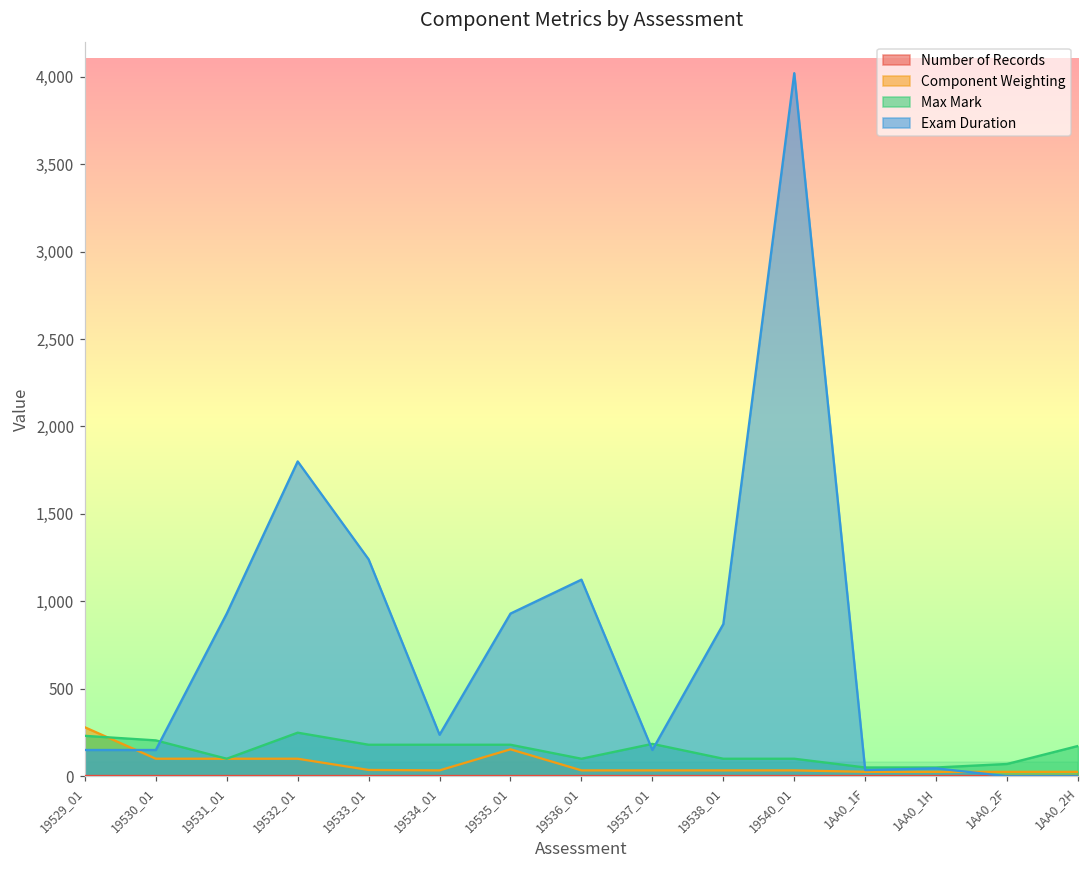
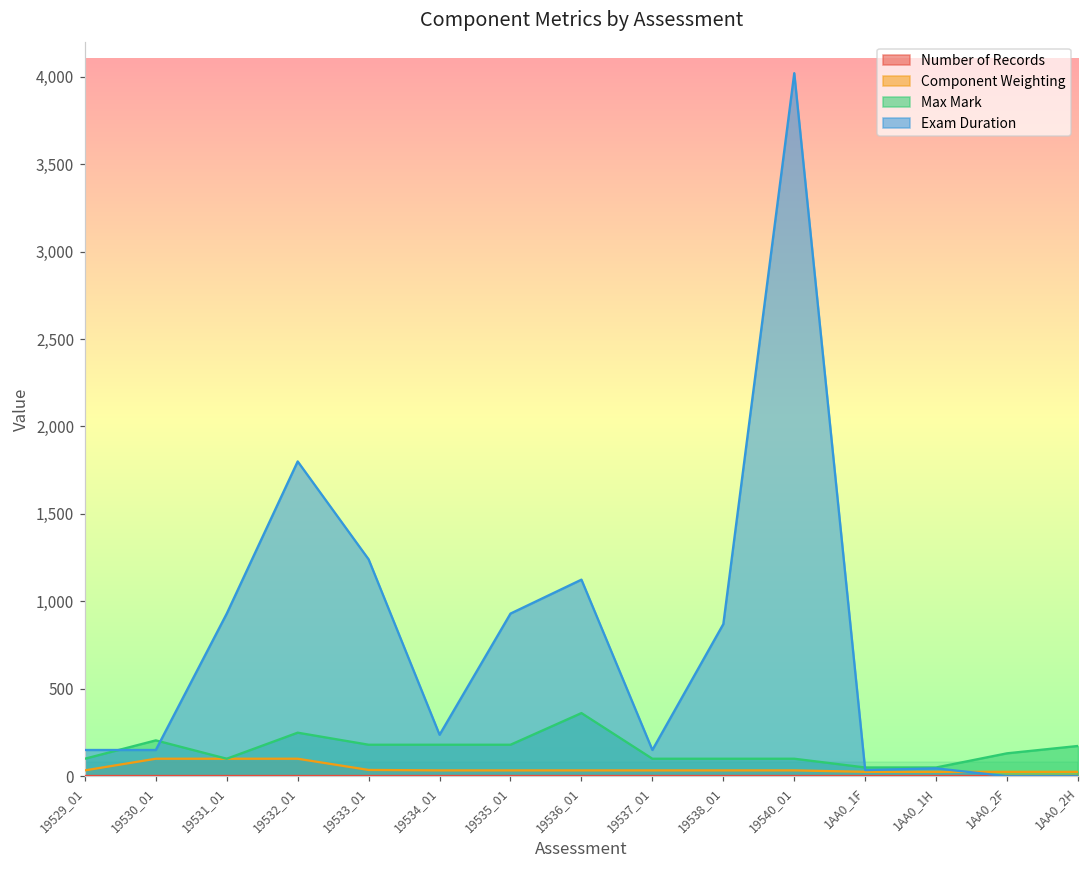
Component Weighting, 19529_01: 280 -> 30
Max Mark, 19529_01: 230 -> 100
Component Weighting, 19535_01: 150 -> 30
Max Mark, 19536_01: 100 -> 360
Max Mark, 19537_01: 190 -> 100
Max Mark, 1AA0_2F: 70 -> 130
